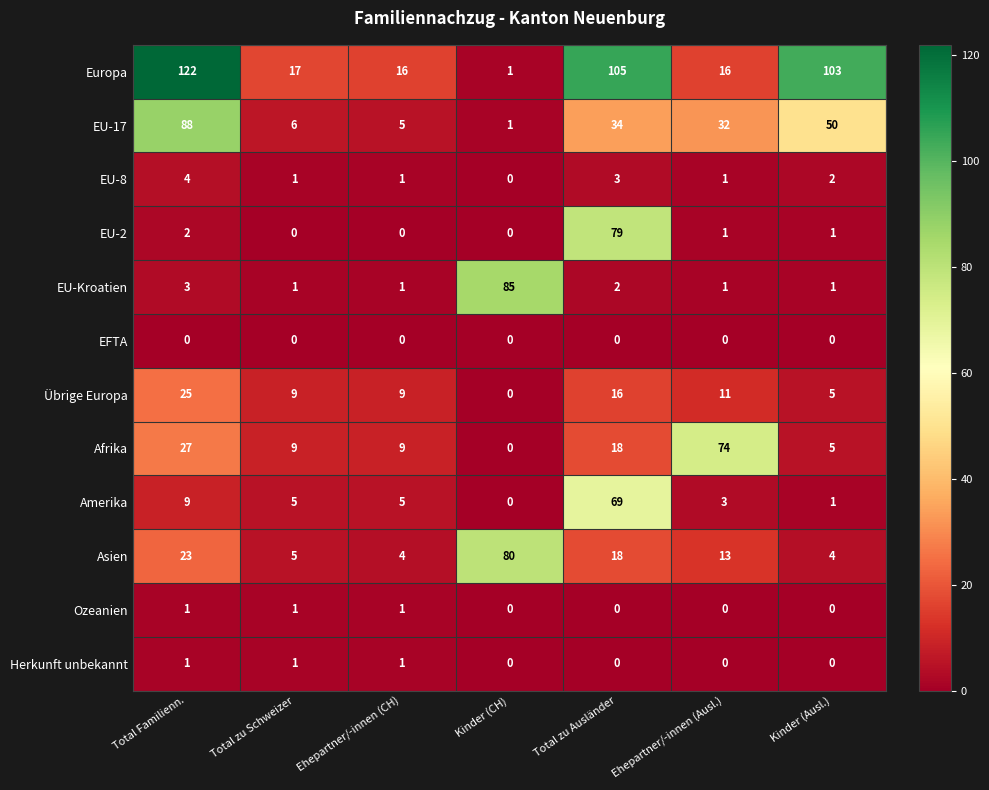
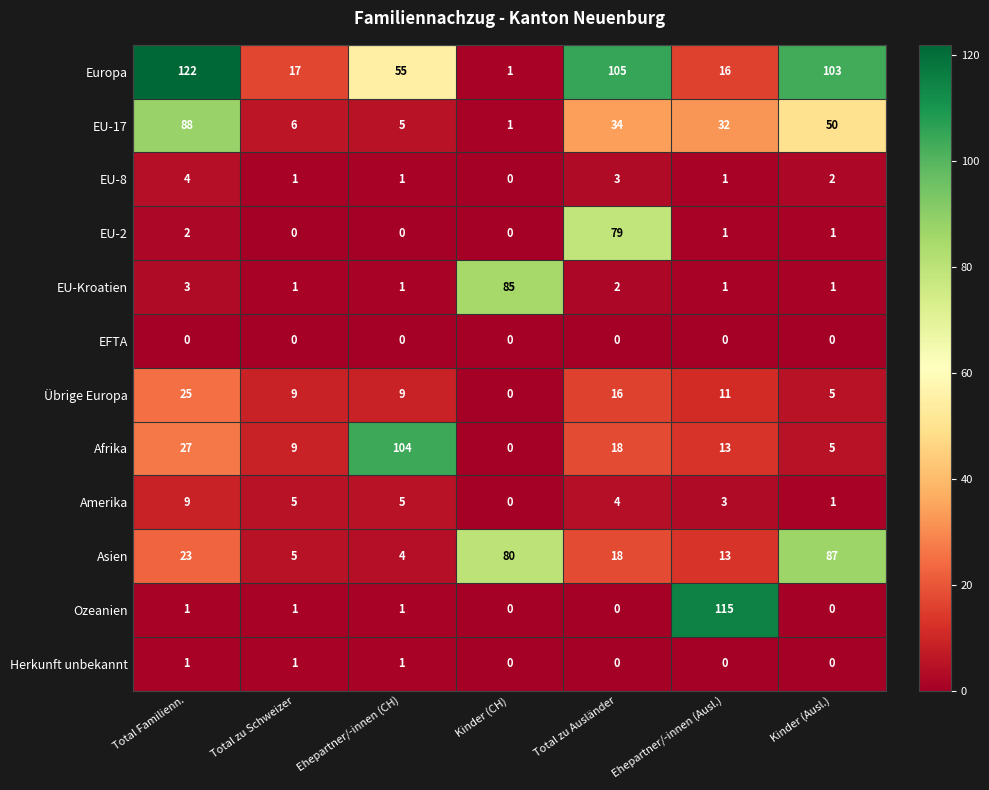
Europa, Ehepartner/-innen (CH): 16 -> 55
Afrika, Ehepartner/-innen (CH): 9 -> 104
Afrika, Ehepartner/-innen (Ausl.): 74 -> 13
Amerika, Total zu Ausländer: 69 -> 4
Asien, Kinder (Ausl.): 4 -> 87
Ozeanien, Ehepartner/-innen (Ausl.): 0 -> 115
